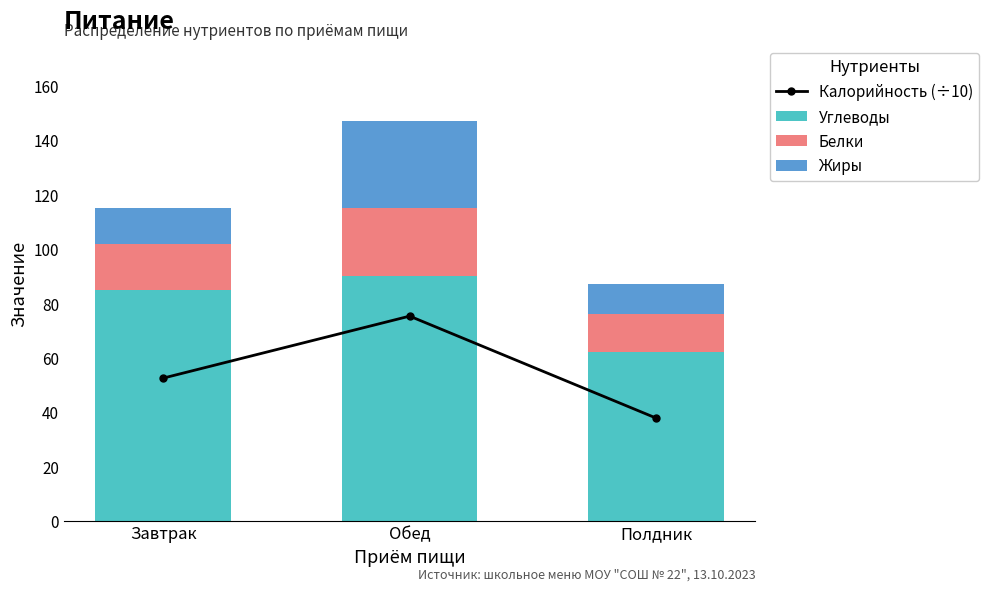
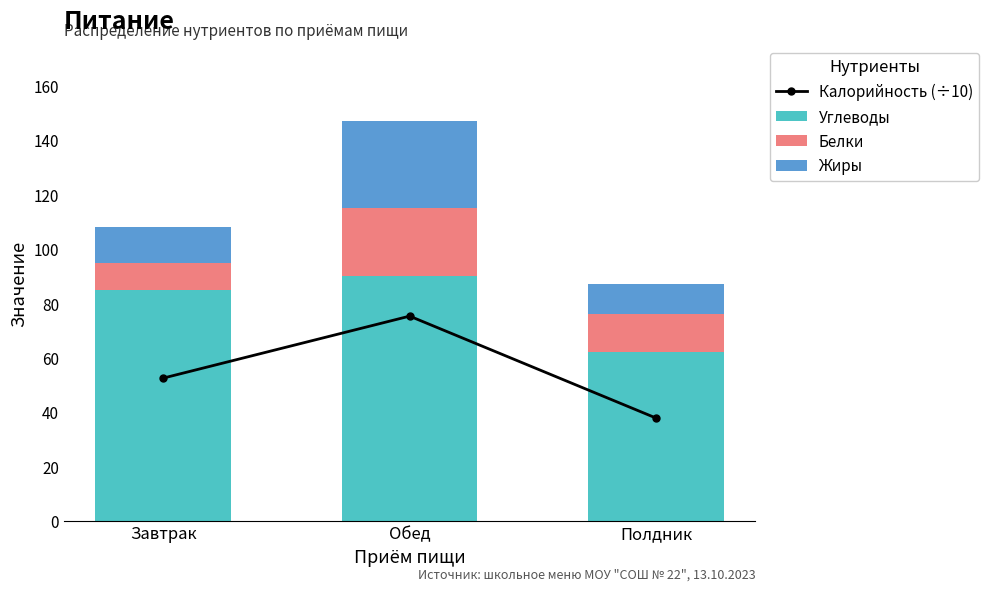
Белки, Завтрак: 17 -> 10
